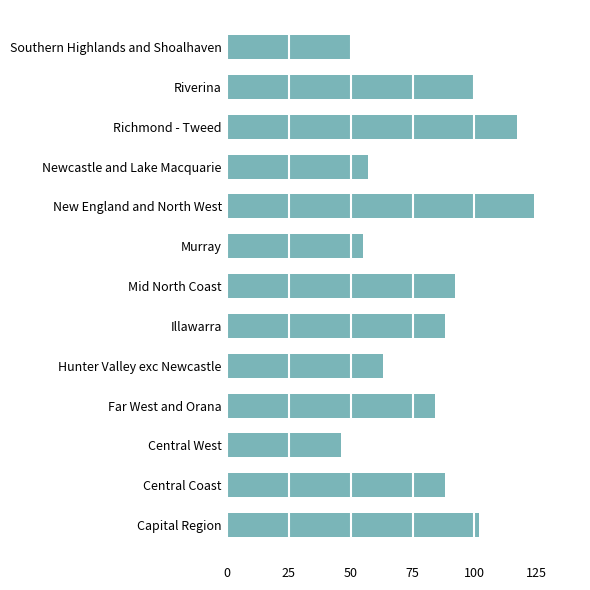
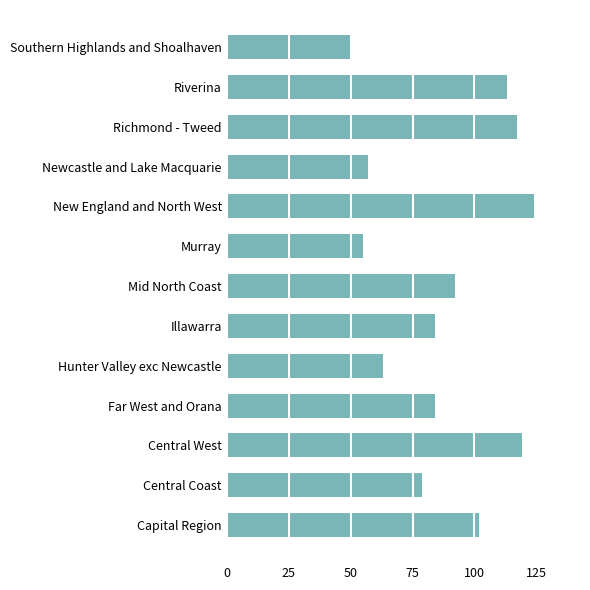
Riverina: 100 -> 113
Illawarra: 88 -> 84
Central West: 46 -> 119
Central Coast: 88 -> 79
